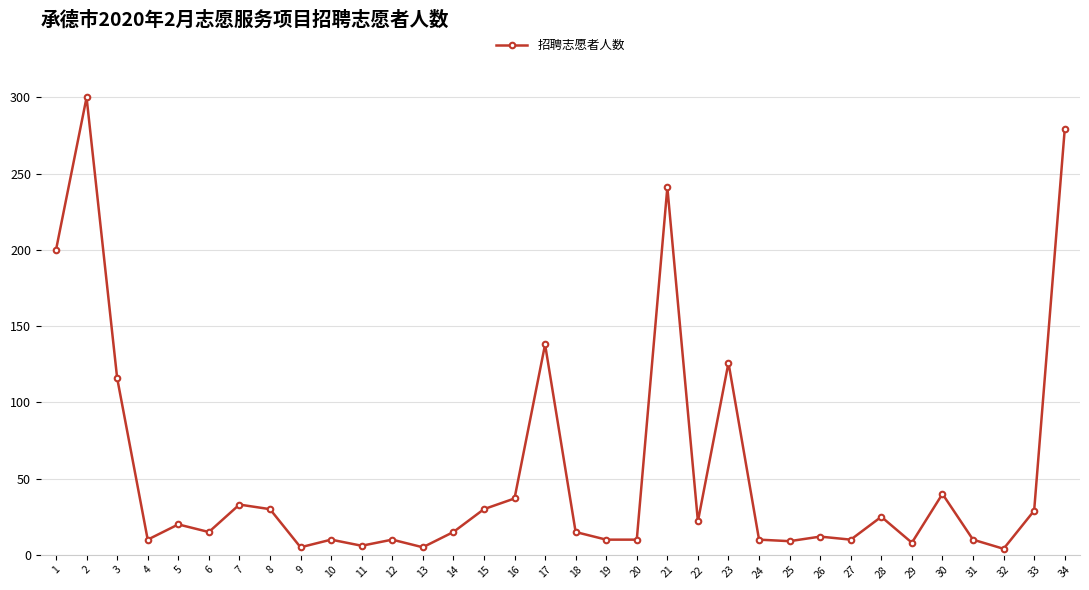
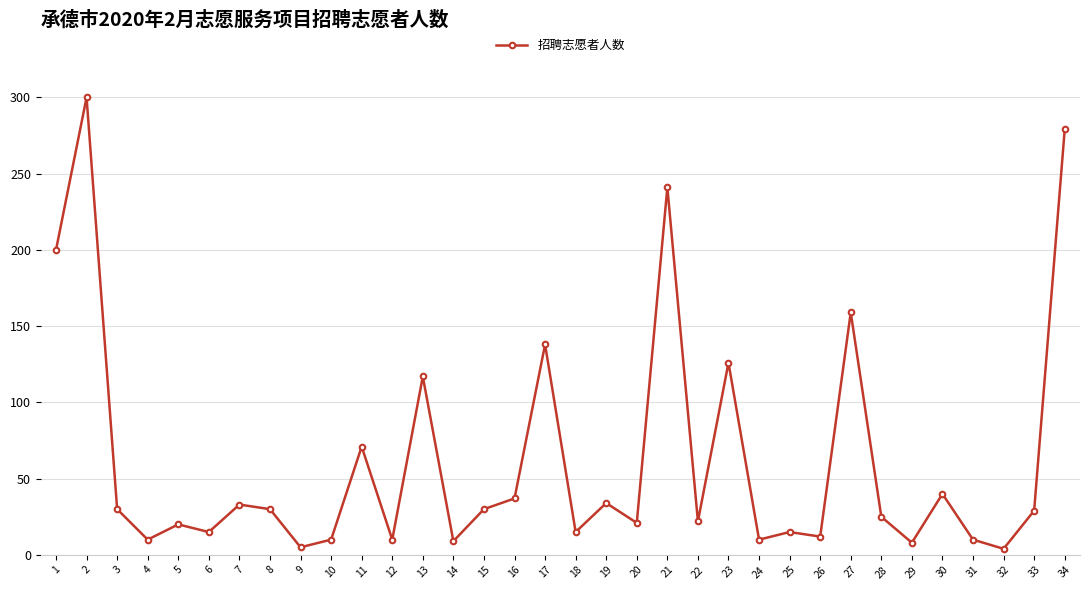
3: 116 -> 30
11: 6 -> 71
13: 5 -> 117
14: 15 -> 9
19: 10 -> 34
20: 10 -> 21
25: 9 -> 15
27: 10 -> 159
